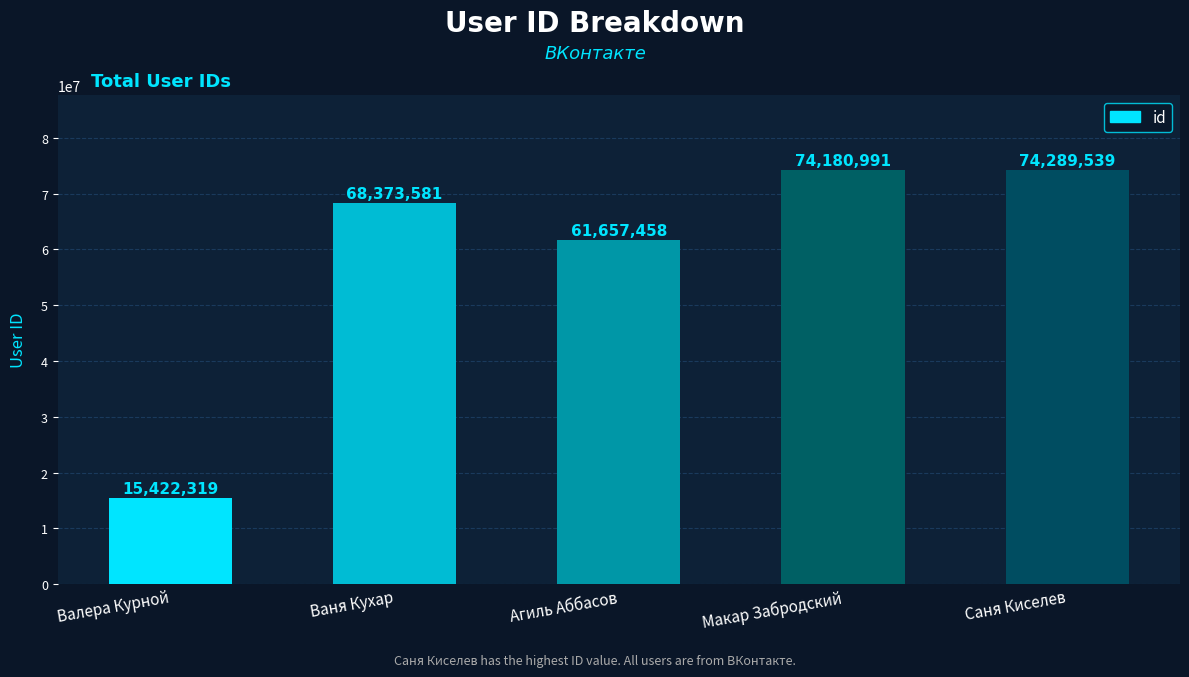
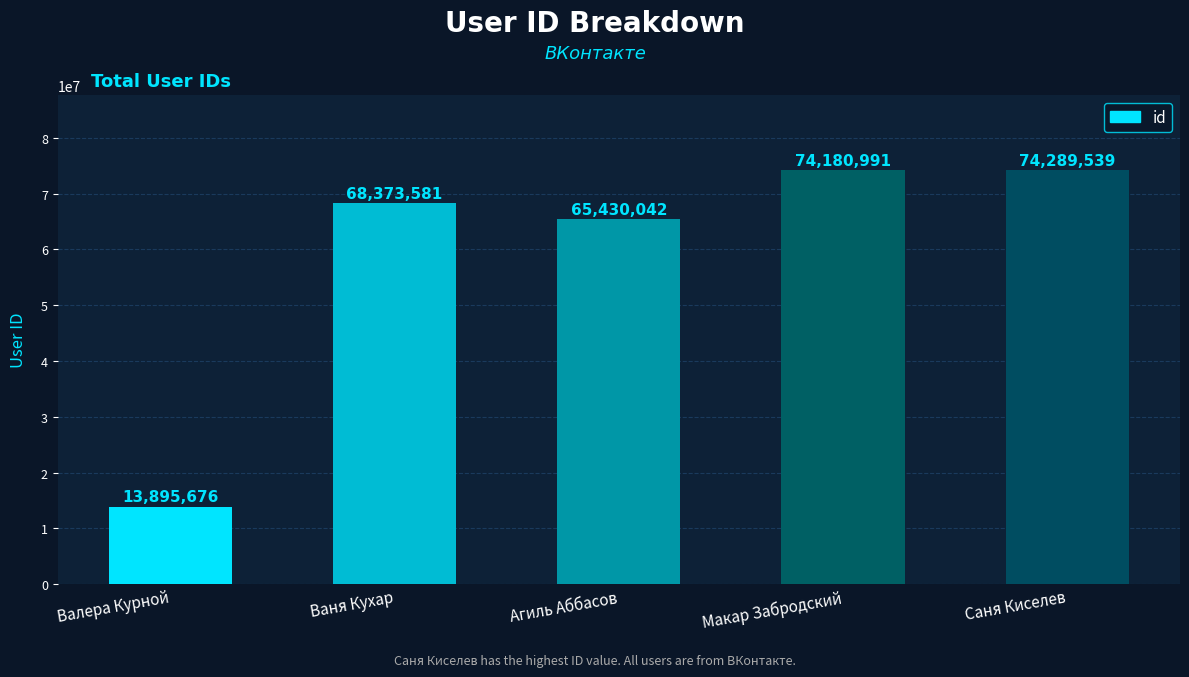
Валера Курной: 15,422,319 -> 13,895,676
Агиль Аббасов: 61,657,458 -> 65,430,042
